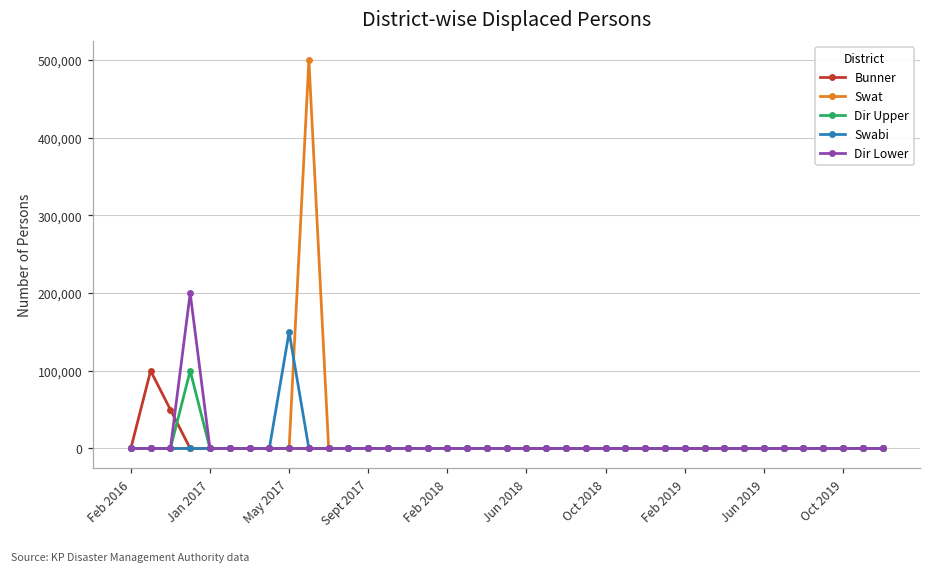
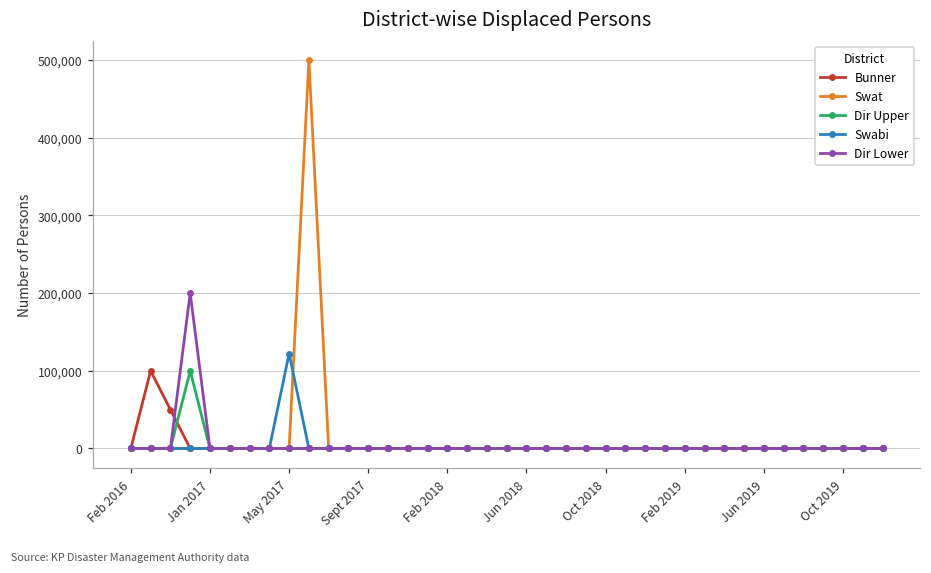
Swabi, May 2017: 150,000 -> 120,000
